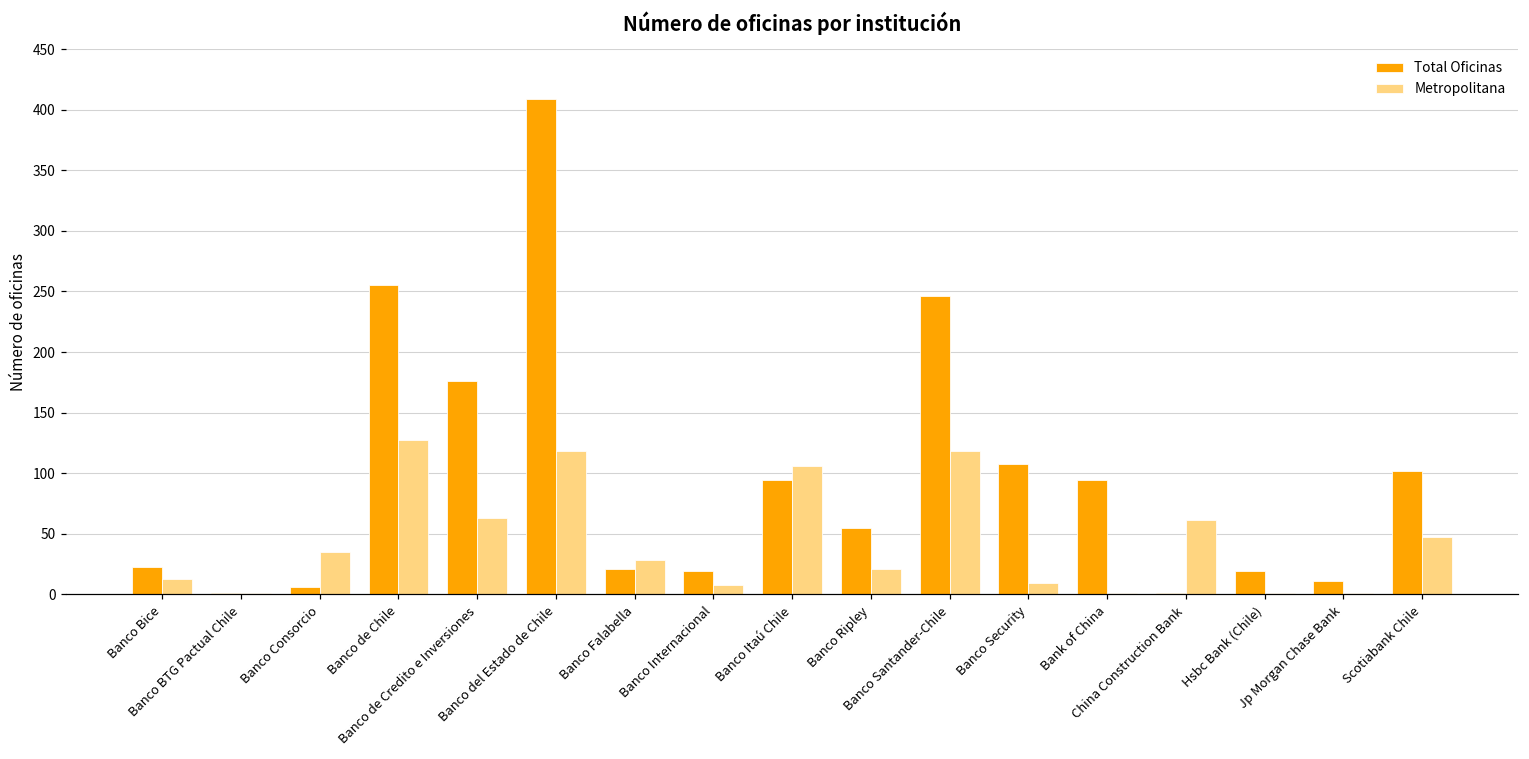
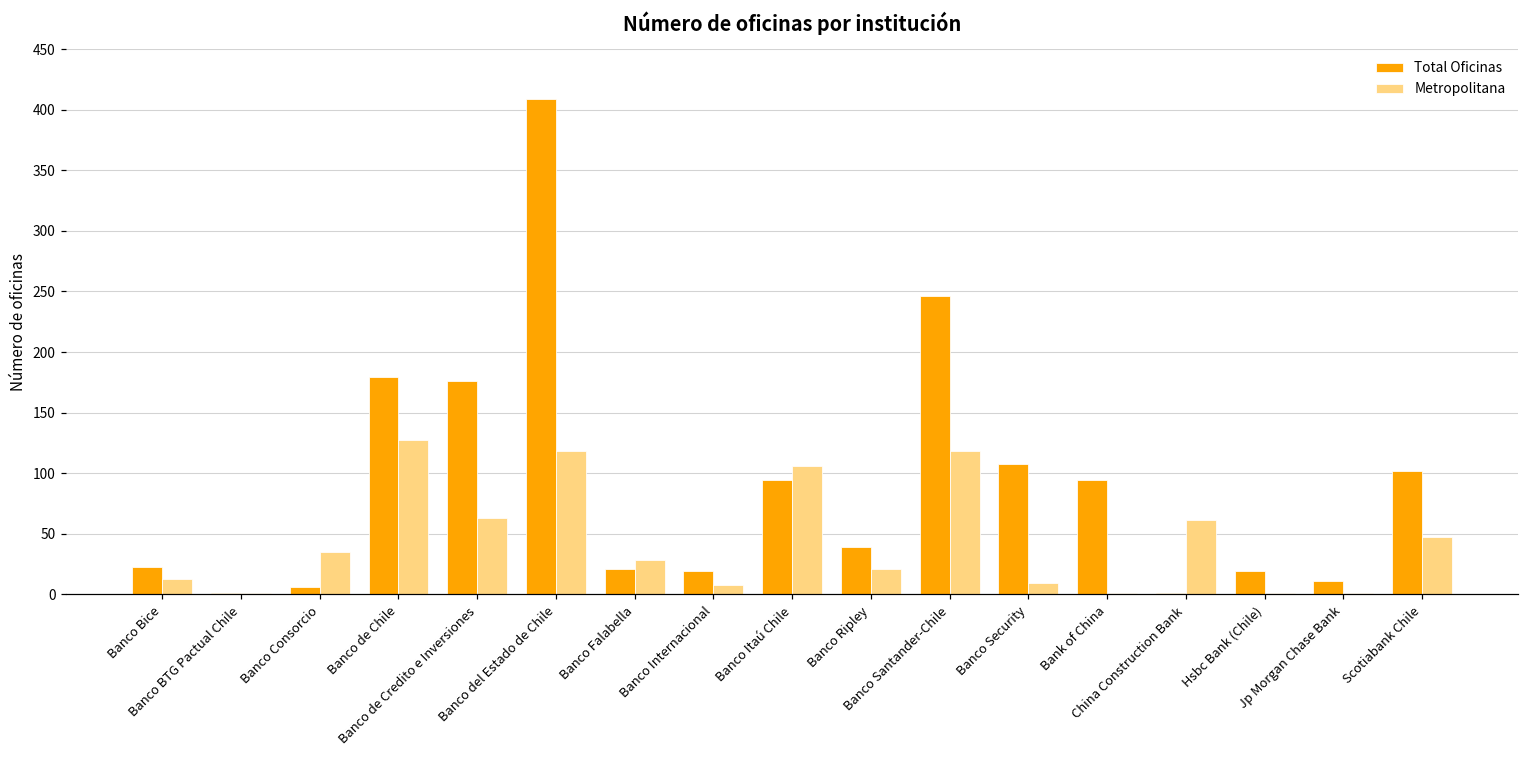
Total Oficinas, Banco de Chile: 255 -> 179
Total Oficinas, Banco Ripley: 55 -> 39
